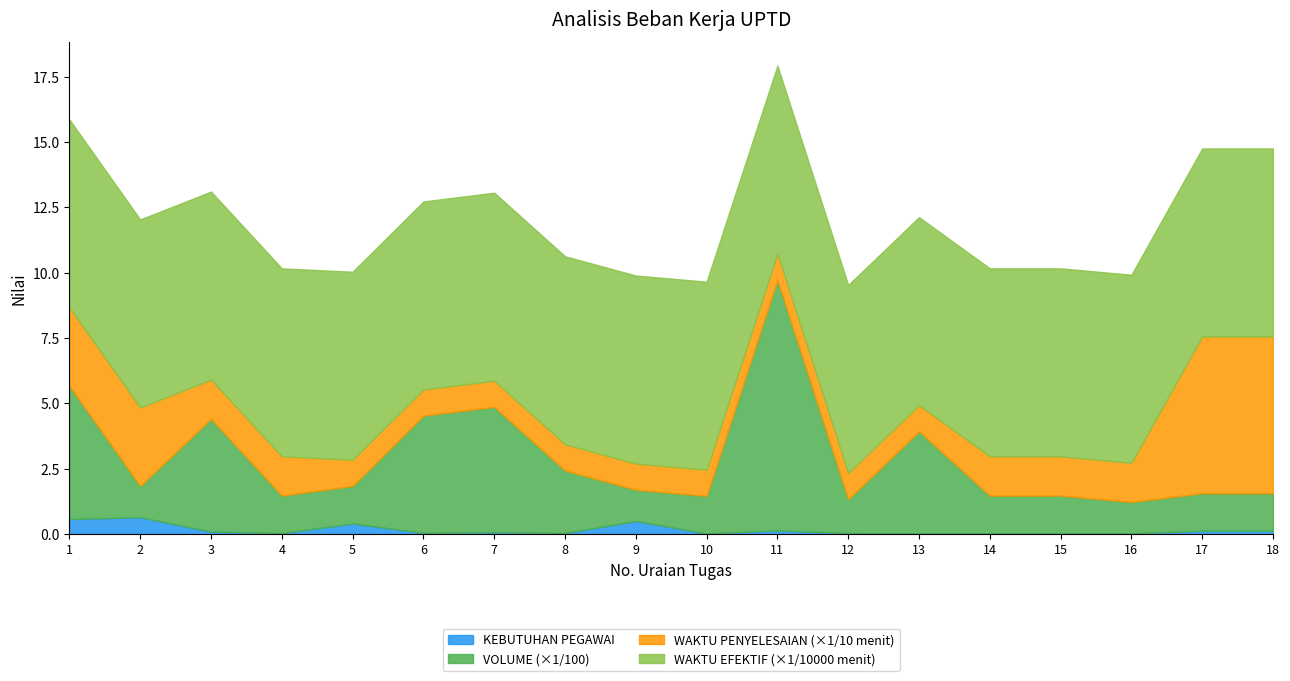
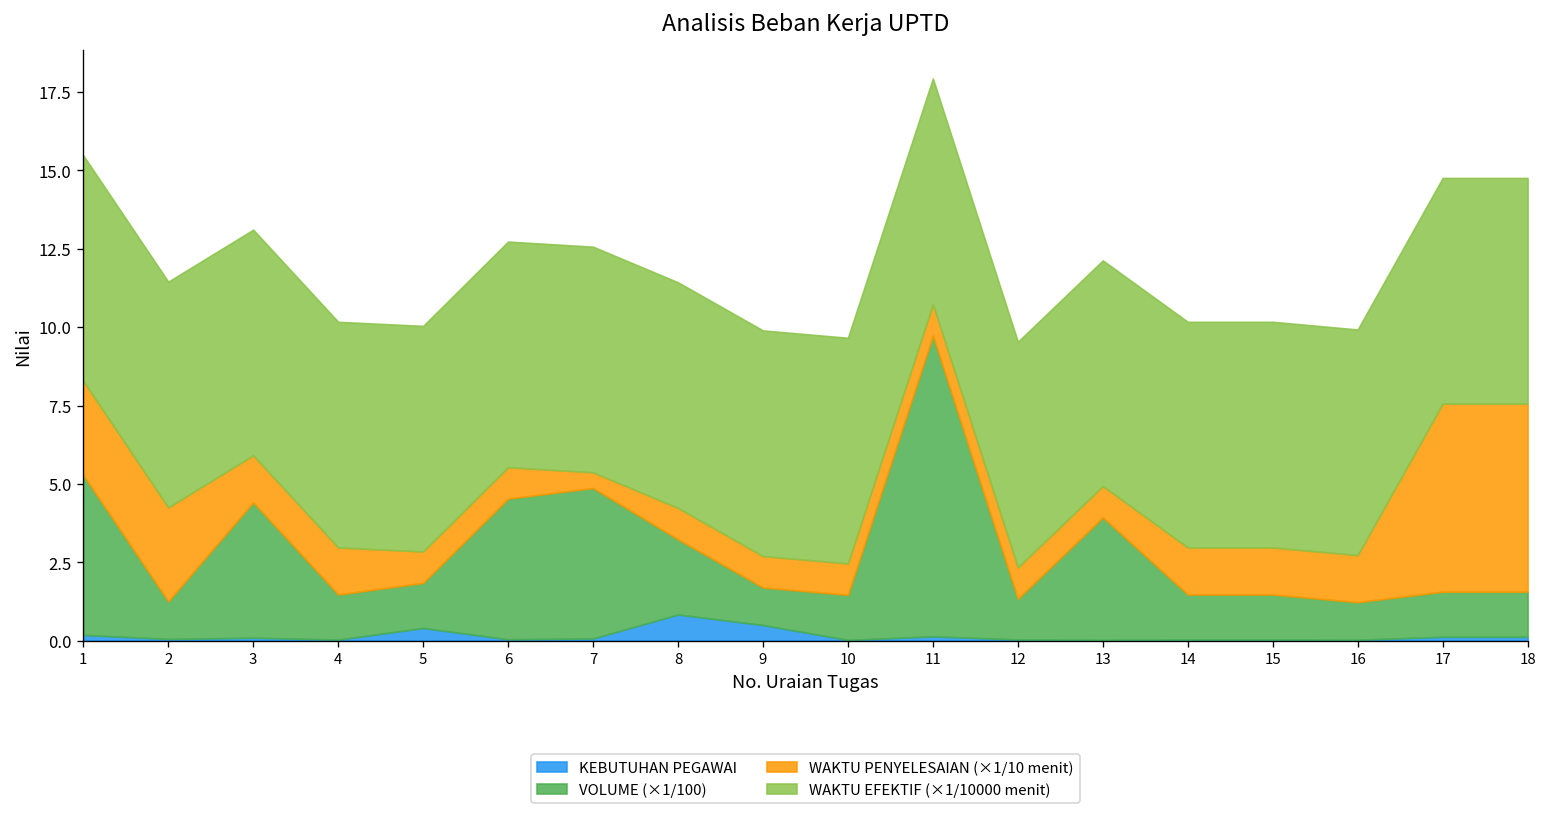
KEBUTUHAN PEGAWAI, 1: 0.6 -> 0.2
KEBUTUHAN PEGAWAI, 2: 0.6 -> 0.1
WAKTU PENYELESAIAN (×1/10 menit), 7: 1.0 -> 0.5
KEBUTUHAN PEGAWAI, 8: 0.0 -> 0.8
